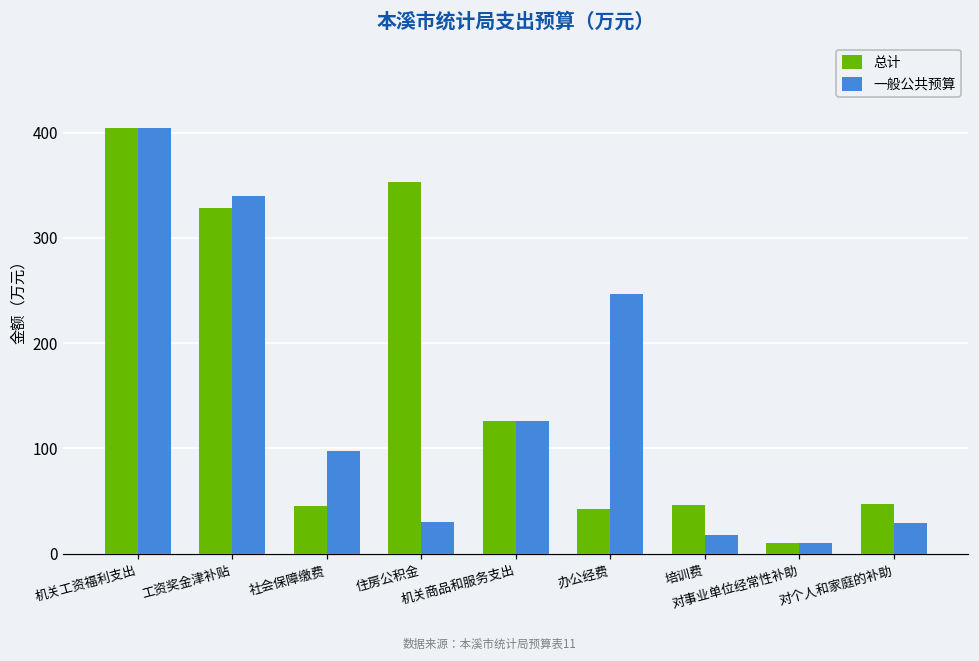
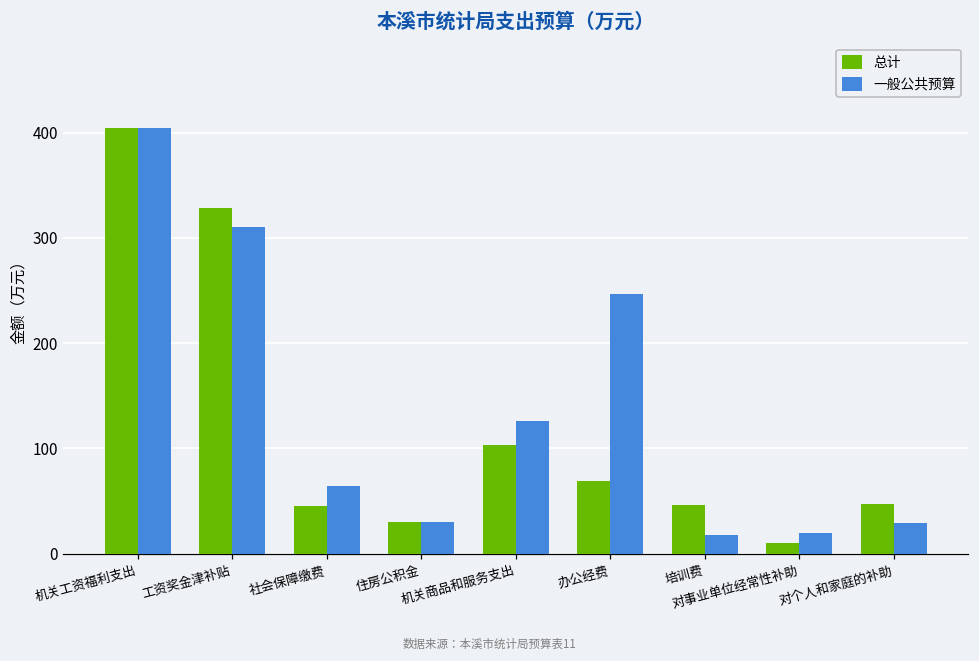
一般公共预算, 工资奖金津补贴: 340 -> 310
一般公共预算, 社会保障缴费: 100 -> 60
总计, 住房公积金: 350 -> 30
总计, 机关商品和服务支出: 130 -> 100
总计, 办公经费: 40 -> 70
一般公共预算, 对事业单位经常性补助: 10 -> 20
